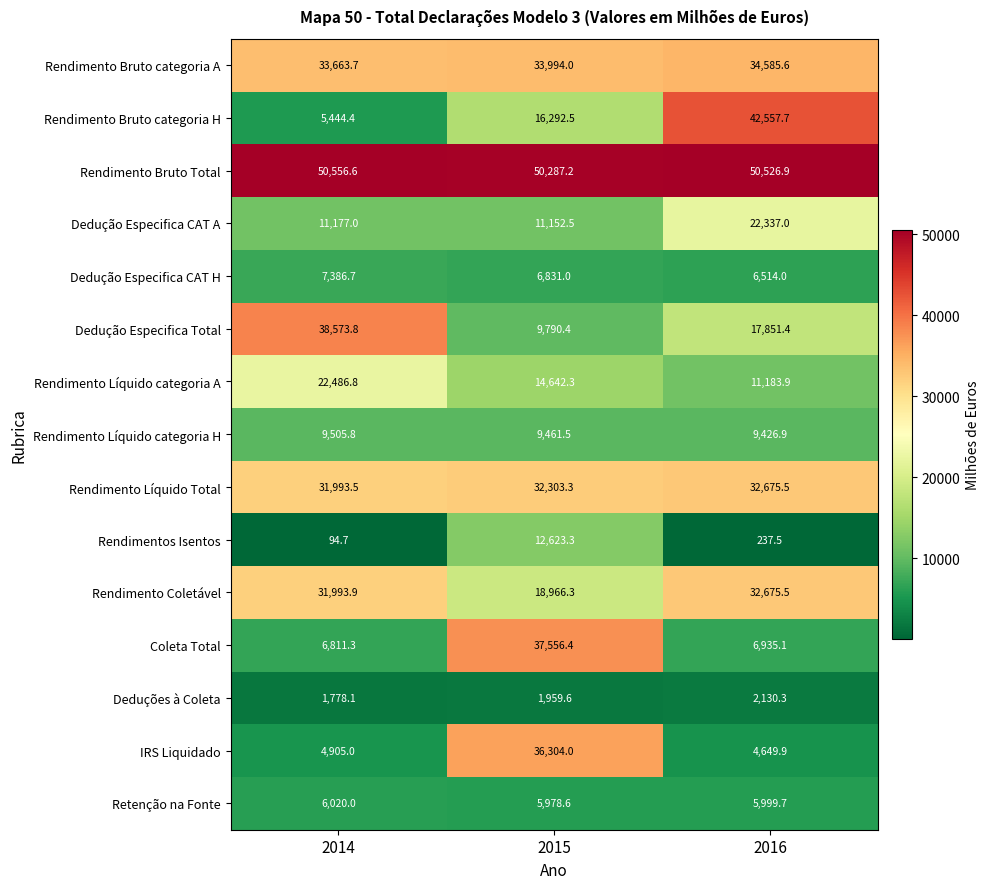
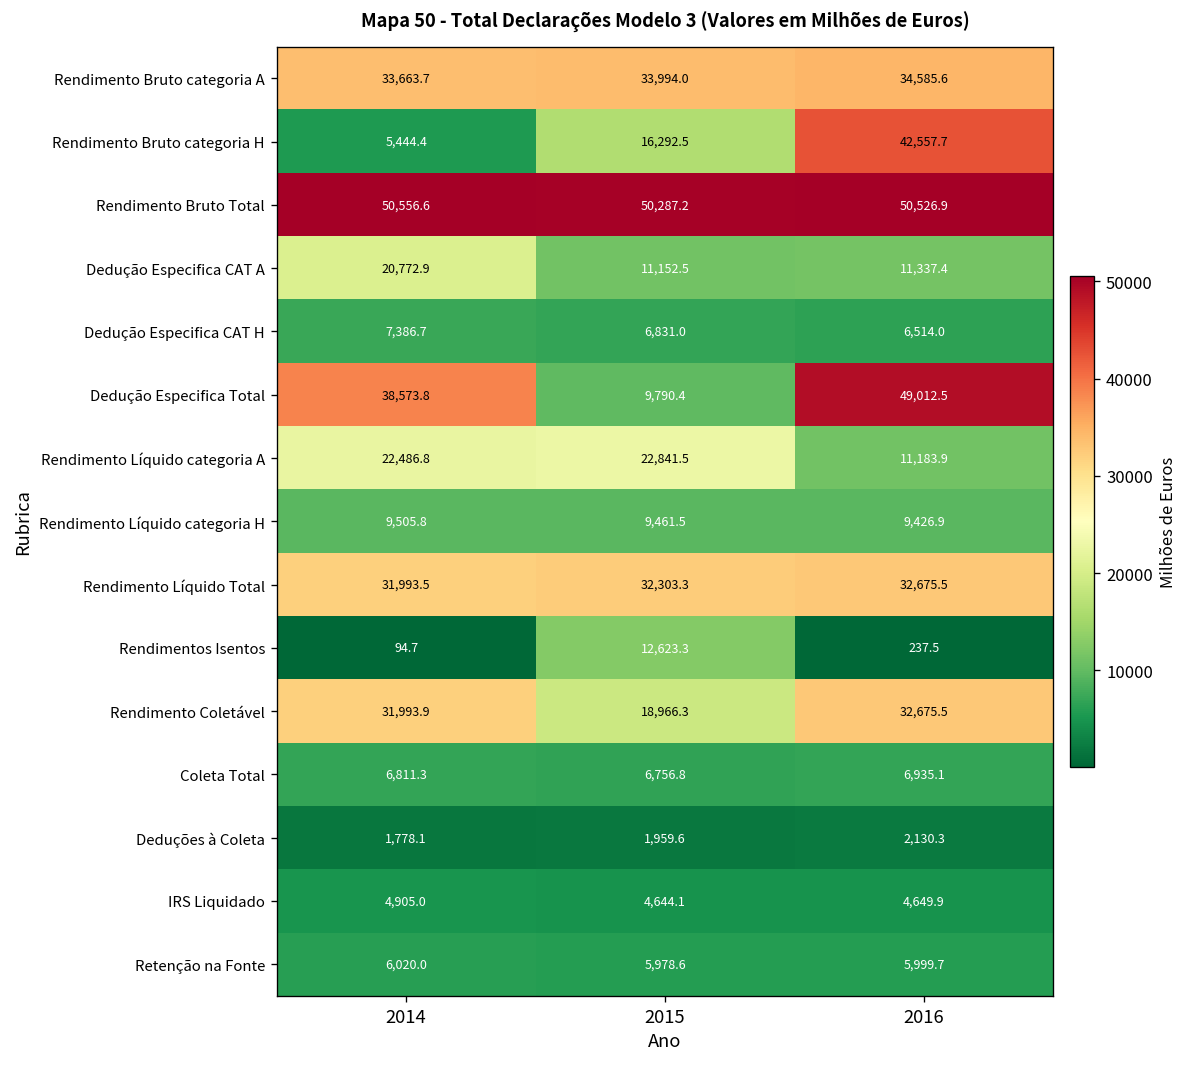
Dedução Especifica CAT A, 2014: 11,177.0 -> 20,772.9
Dedução Especifica CAT A, 2016: 22,337.0 -> 11,337.4
Dedução Especifica Total, 2016: 17,851.4 -> 49,012.5
Rendimento Líquido categoria A, 2015: 14,642.3 -> 22,841.5
Coleta Total, 2015: 37,556.4 -> 6,756.8
IRS Liquidado, 2015: 36,304.0 -> 4,644.1
